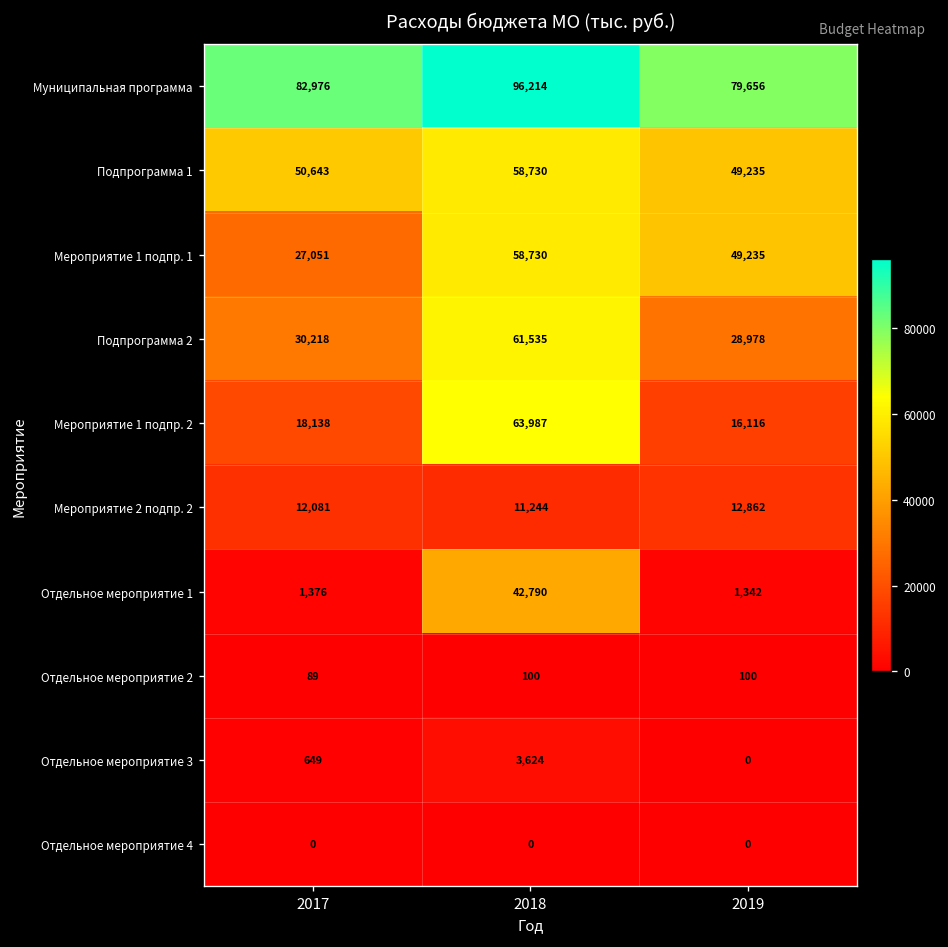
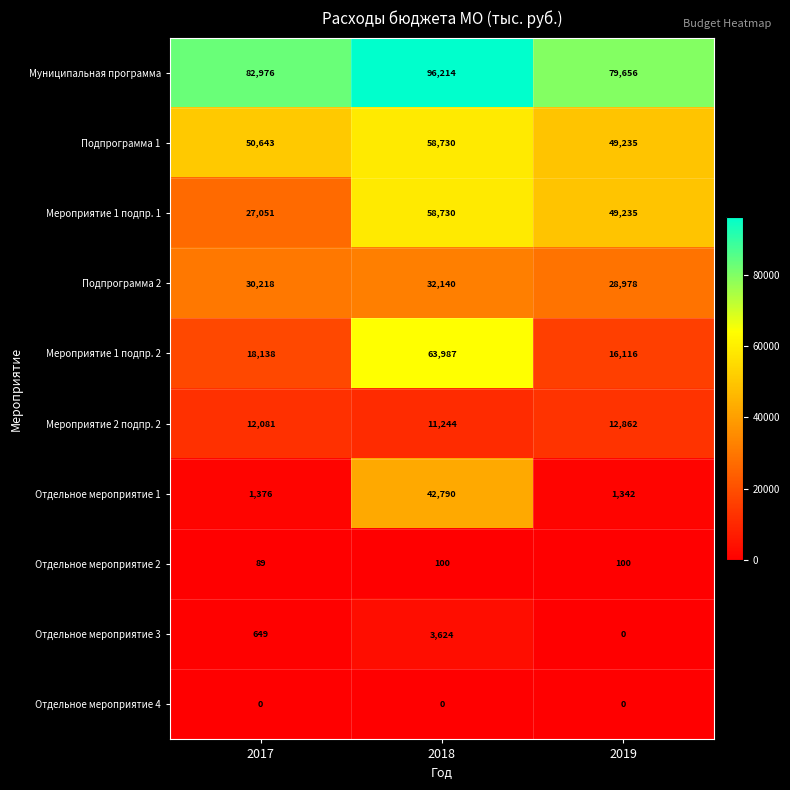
Подпрограмма 2, 2018: 61,535 -> 32,140
